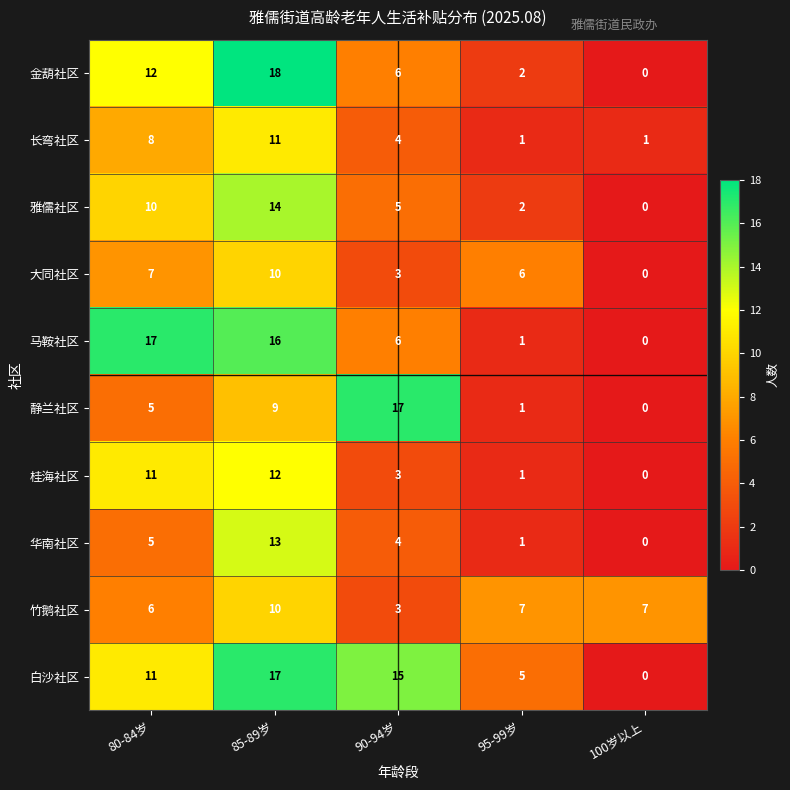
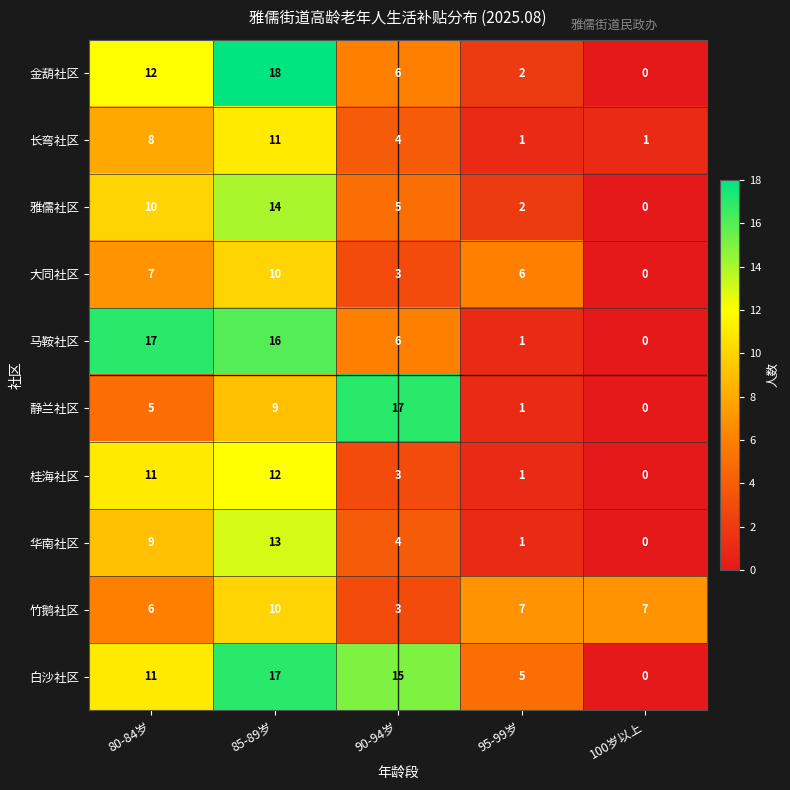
华南社区, 80-84岁: 5 -> 9
